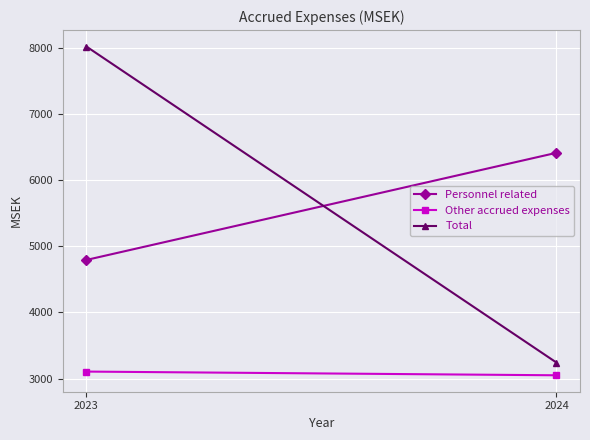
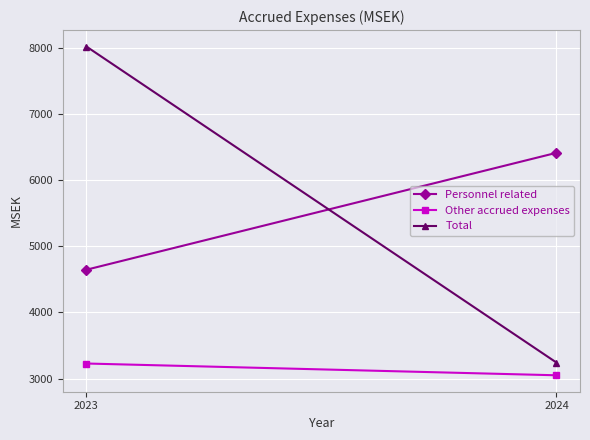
Personnel related, 2023: 4800 -> 4600
Other accrued expenses, 2023: 3100 -> 3200
